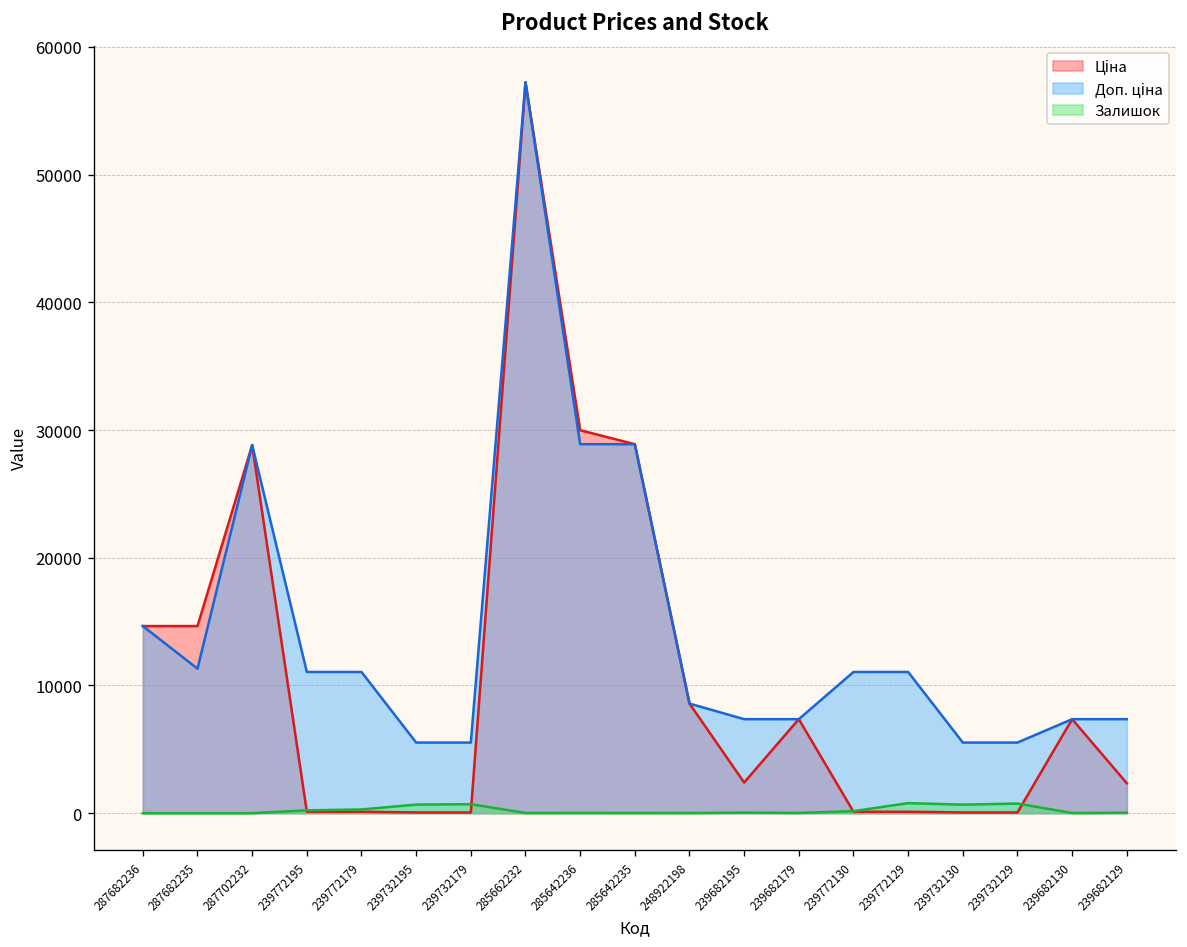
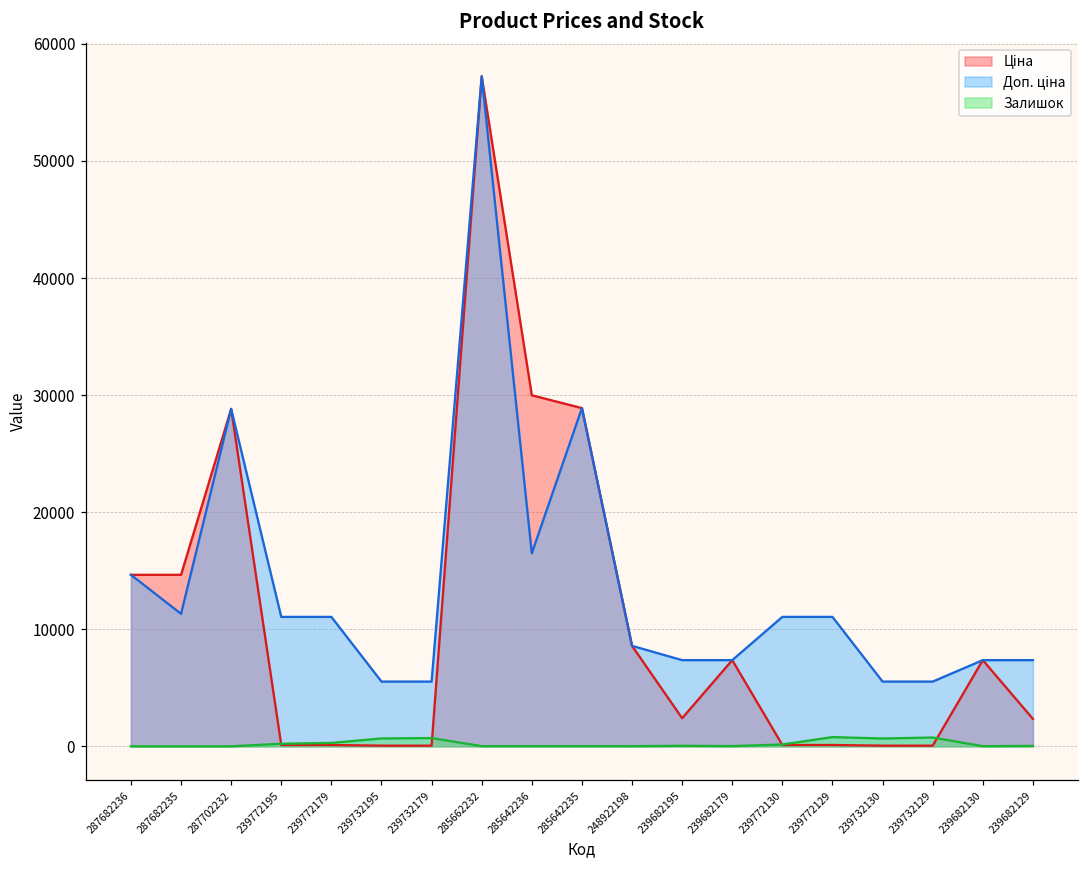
Доп. ціна, 285642236: 28900 -> 16500
